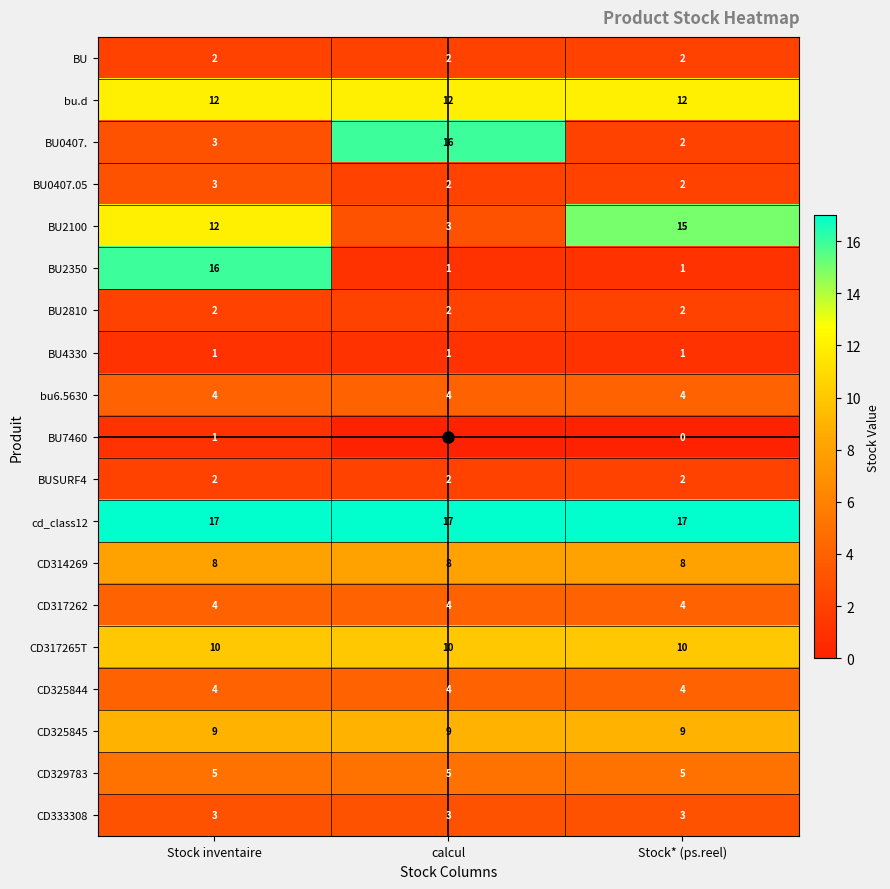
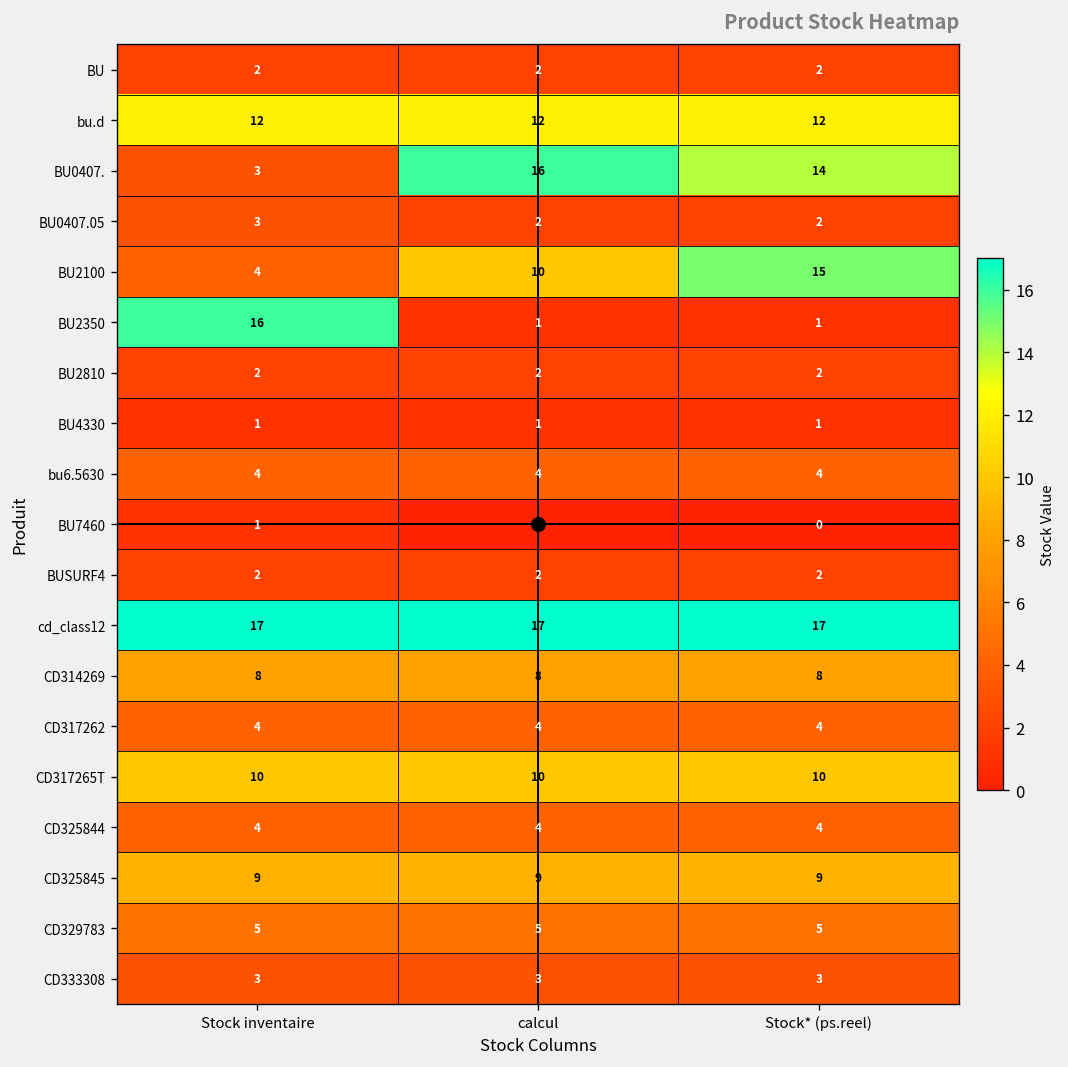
BU0407., Stock* (ps.reel): 2 -> 14
BU2100, Stock inventaire: 12 -> 4
BU2100, calcul: 3 -> 10
